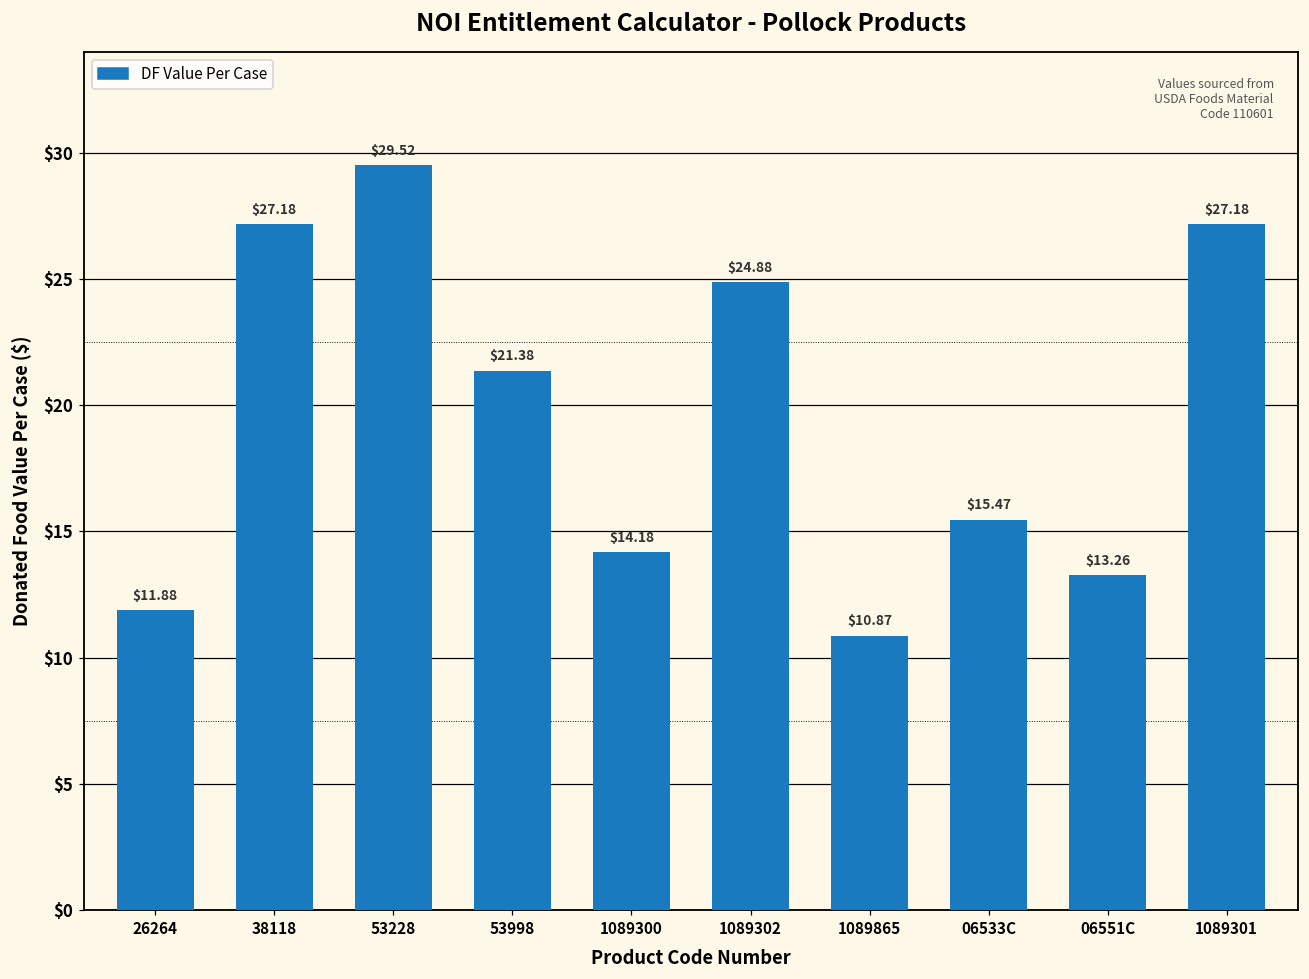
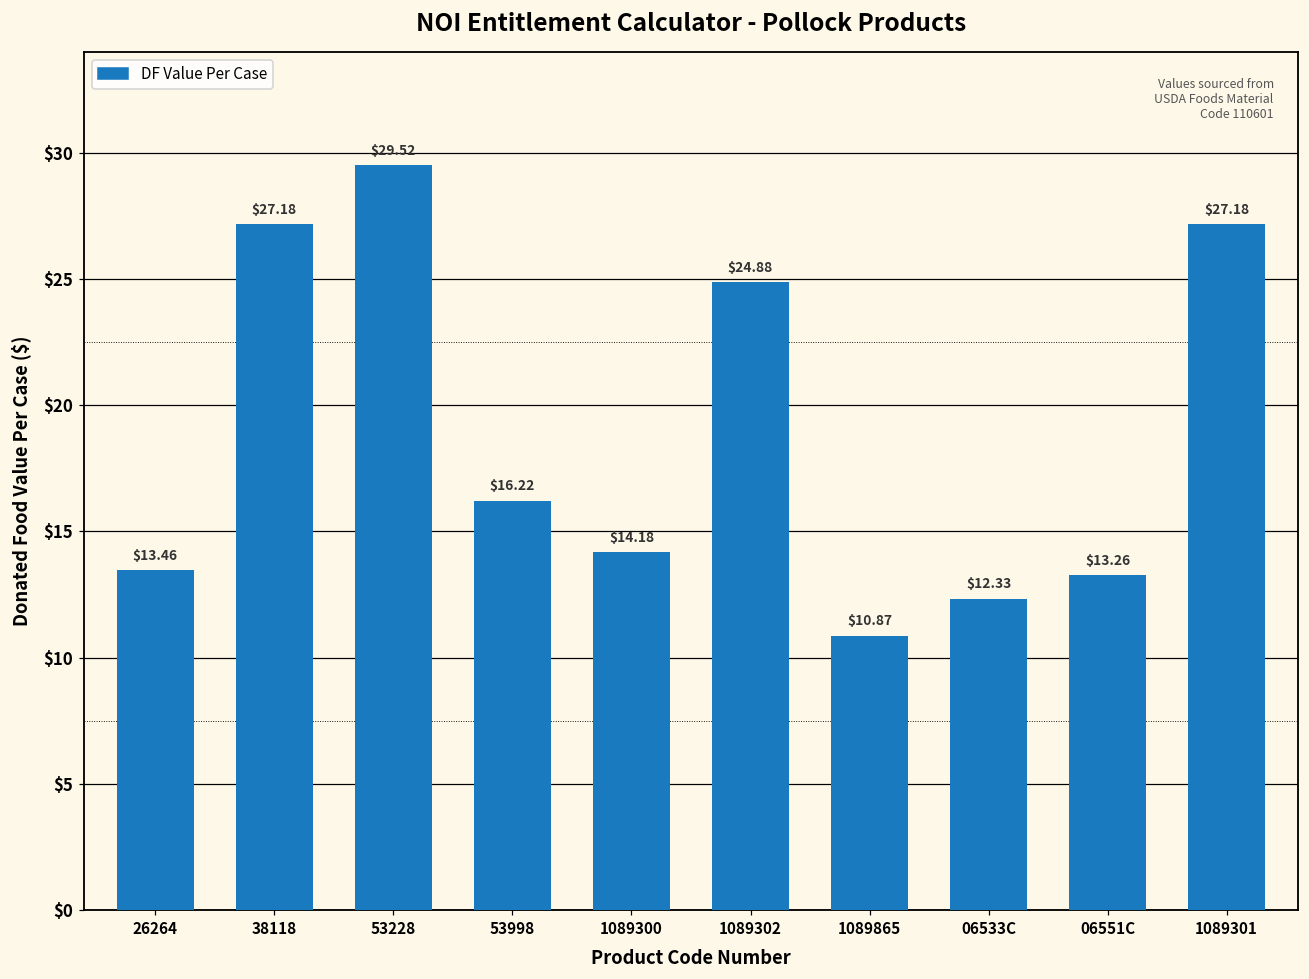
26264: $11.88 -> $13.46
53998: $21.38 -> $16.22
06533C: $15.47 -> $12.33
